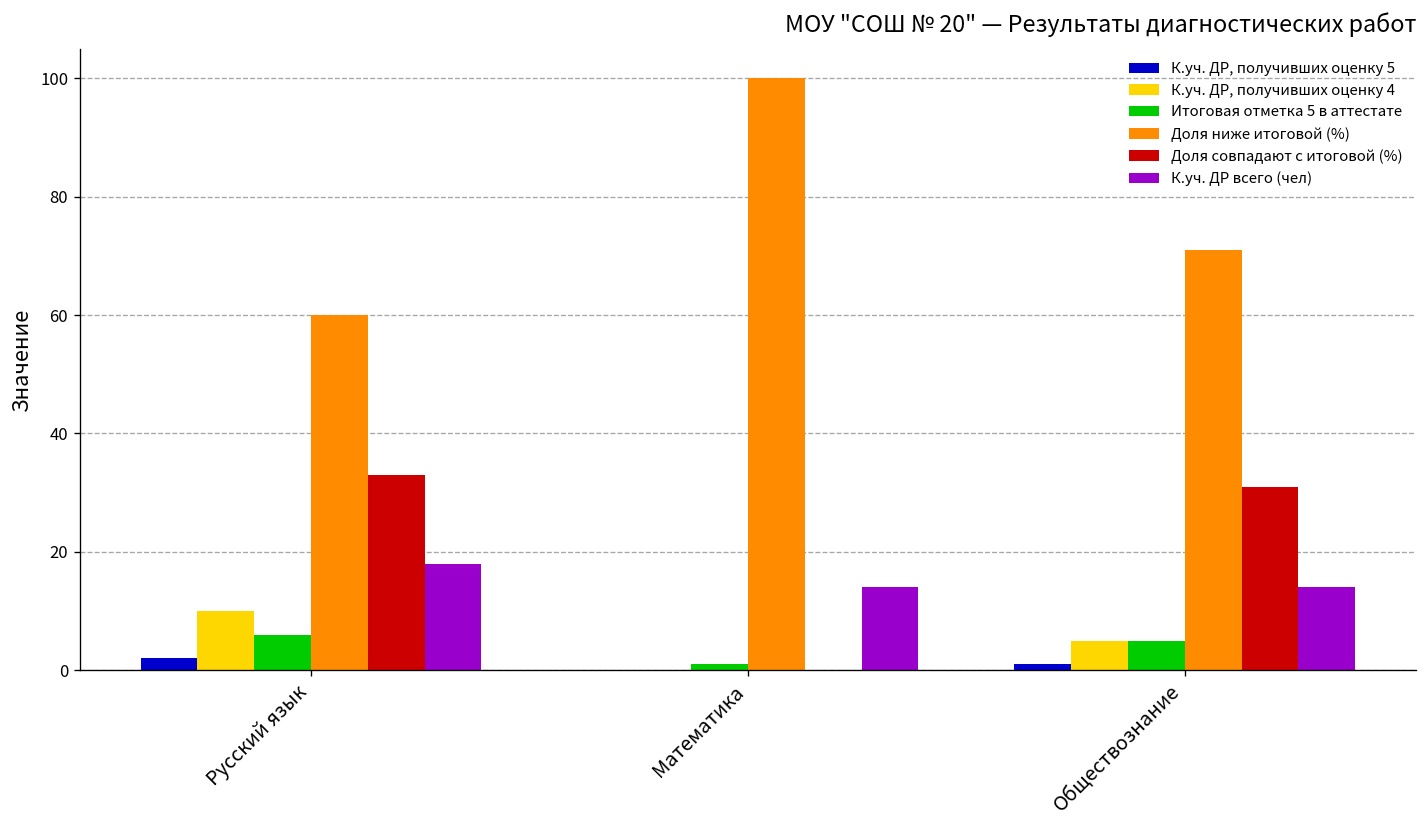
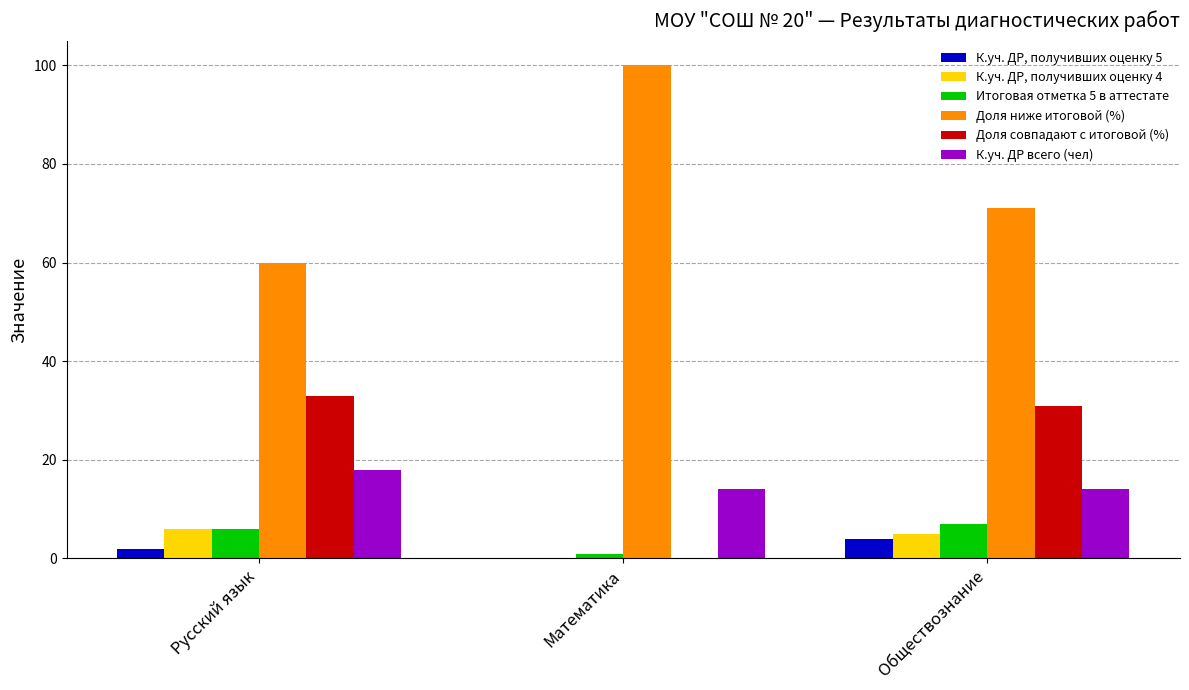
К.уч. ДР, получивших оценку 4, Русский язык: 10 -> 6
К.уч. ДР, получивших оценку 5, Обществознание: 1 -> 4
Итоговая отметка 5 в аттестате, Обществознание: 5 -> 7
